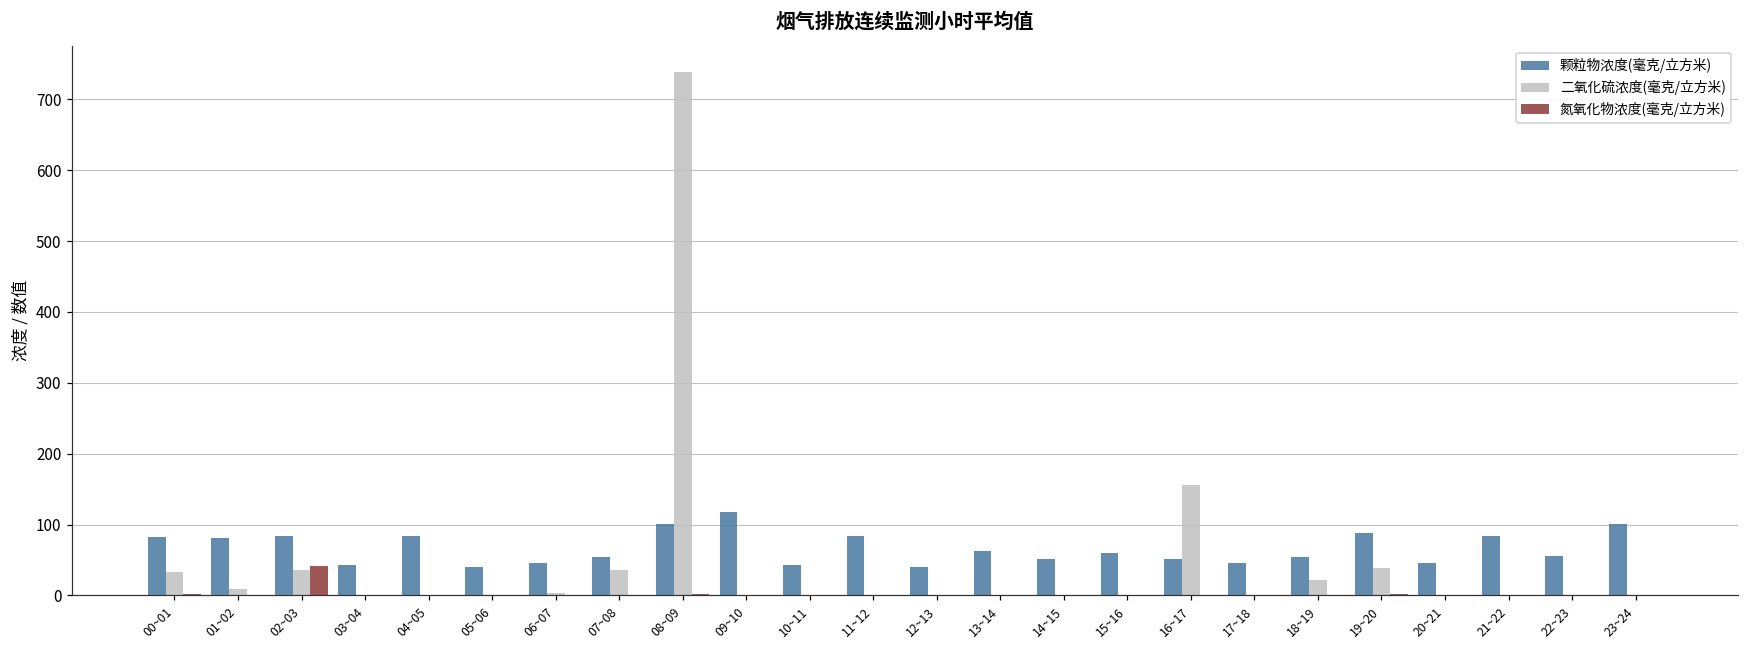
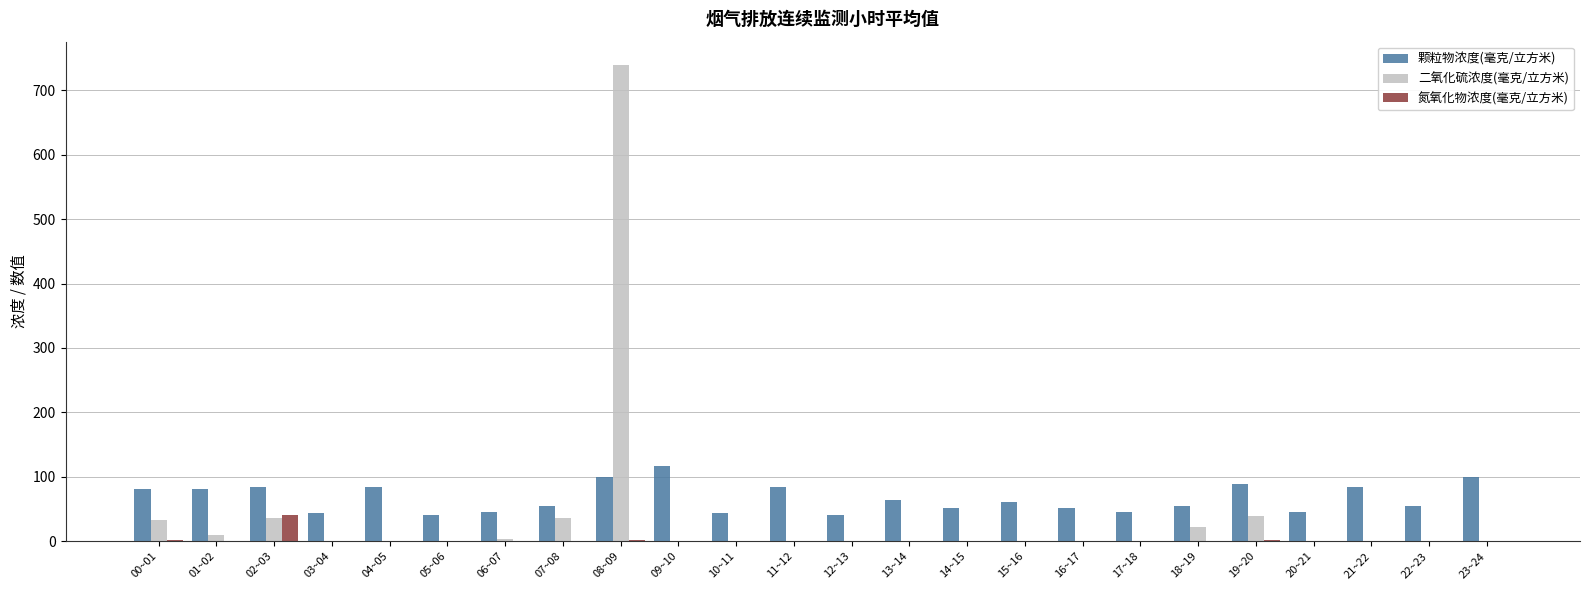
二氧化硫浓度(毫克/立方米), 16~17: 160 -> 0
